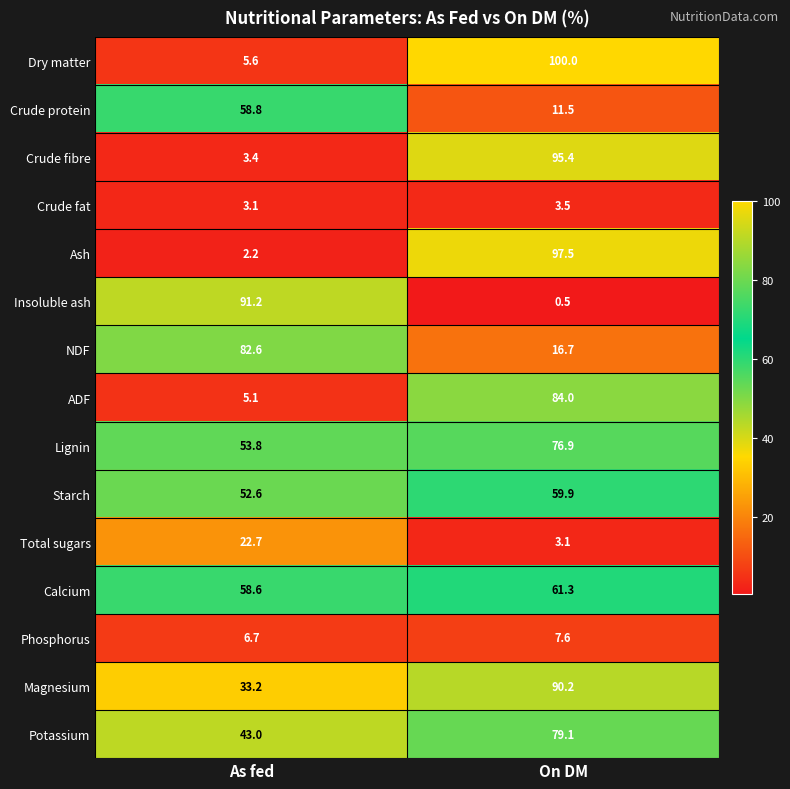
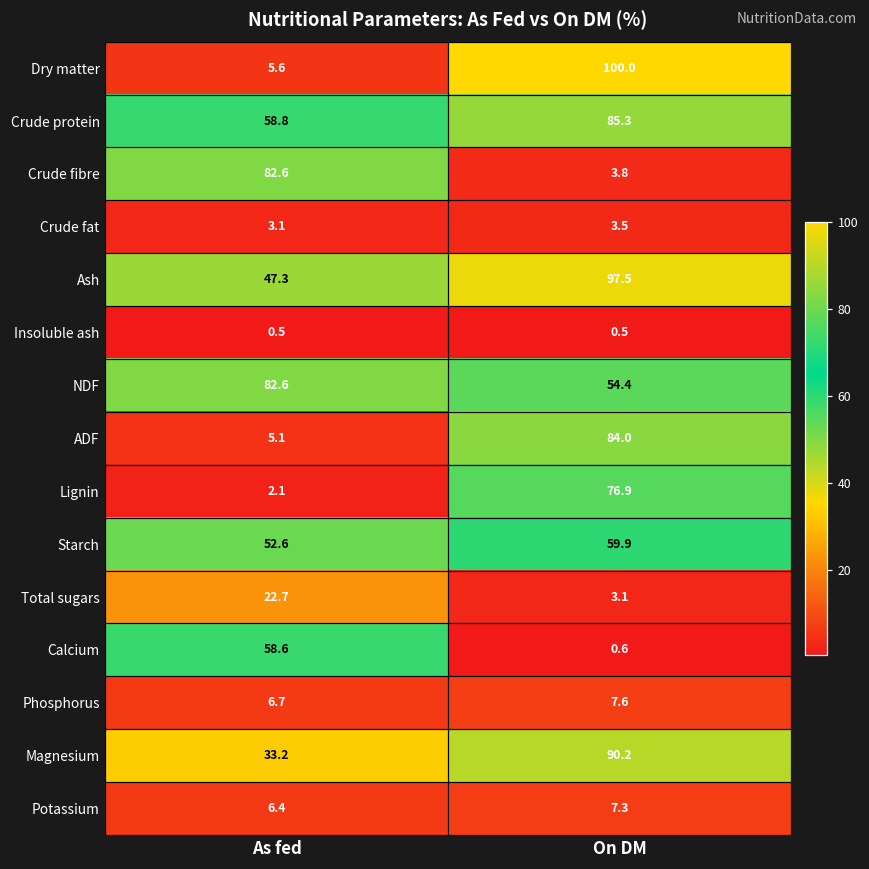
Crude protein, On DM: 11.5 -> 85.3
Crude fibre, As fed: 3.4 -> 82.6
Crude fibre, On DM: 95.4 -> 3.8
Ash, As fed: 2.2 -> 47.3
Insoluble ash, As fed: 91.2 -> 0.5
NDF, On DM: 16.7 -> 54.4
Lignin, As fed: 53.8 -> 2.1
Calcium, On DM: 61.3 -> 0.6
Potassium, As fed: 43.0 -> 6.4
Potassium, On DM: 79.1 -> 7.3
